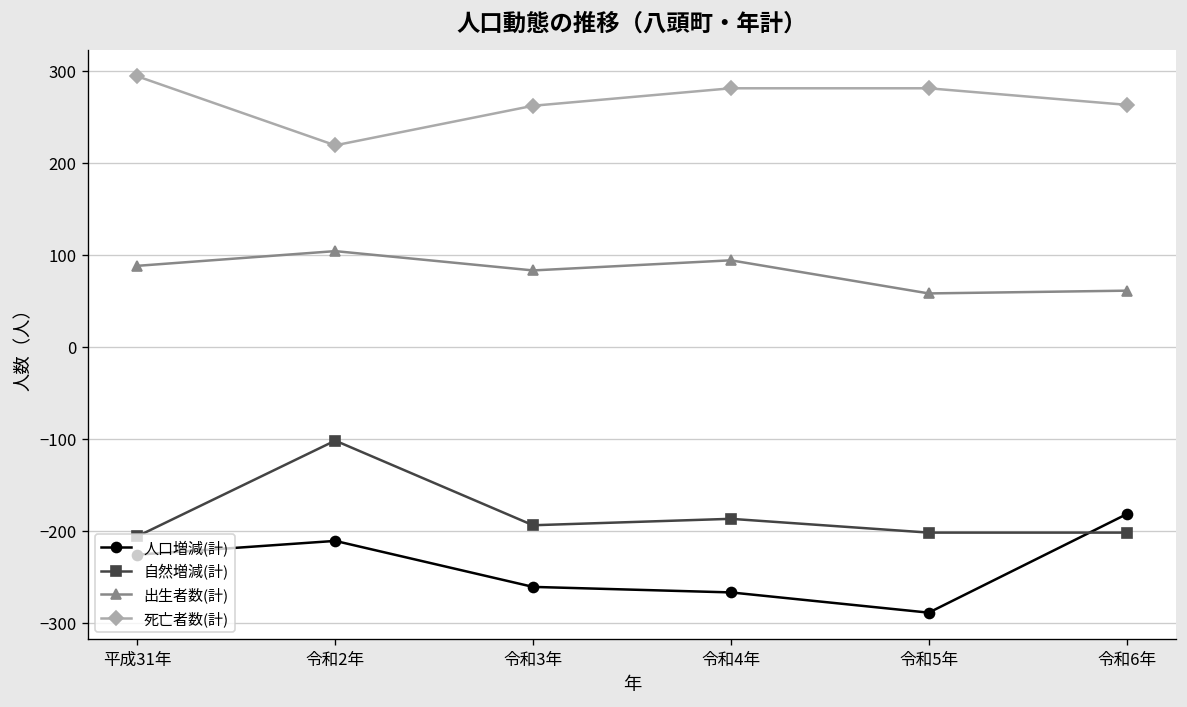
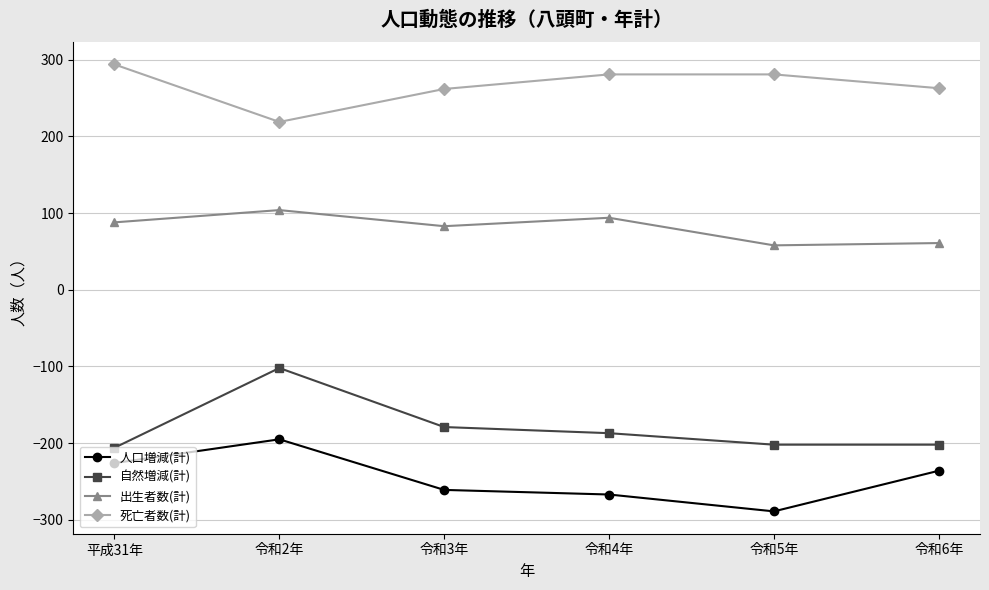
人口増減(計), 令和2年: -210 -> -200
自然増減(計), 令和3年: -190 -> -180
人口増減(計), 令和6年: -180 -> -240
